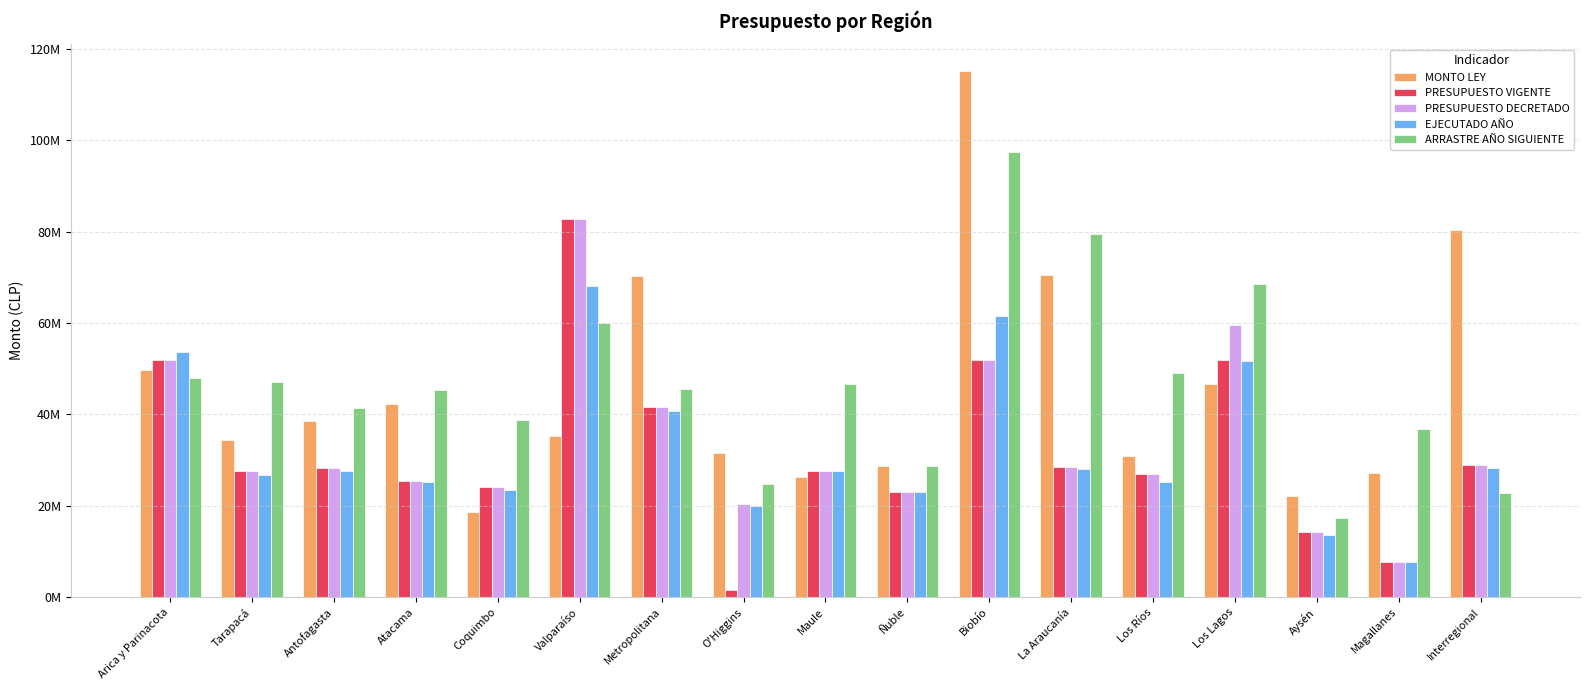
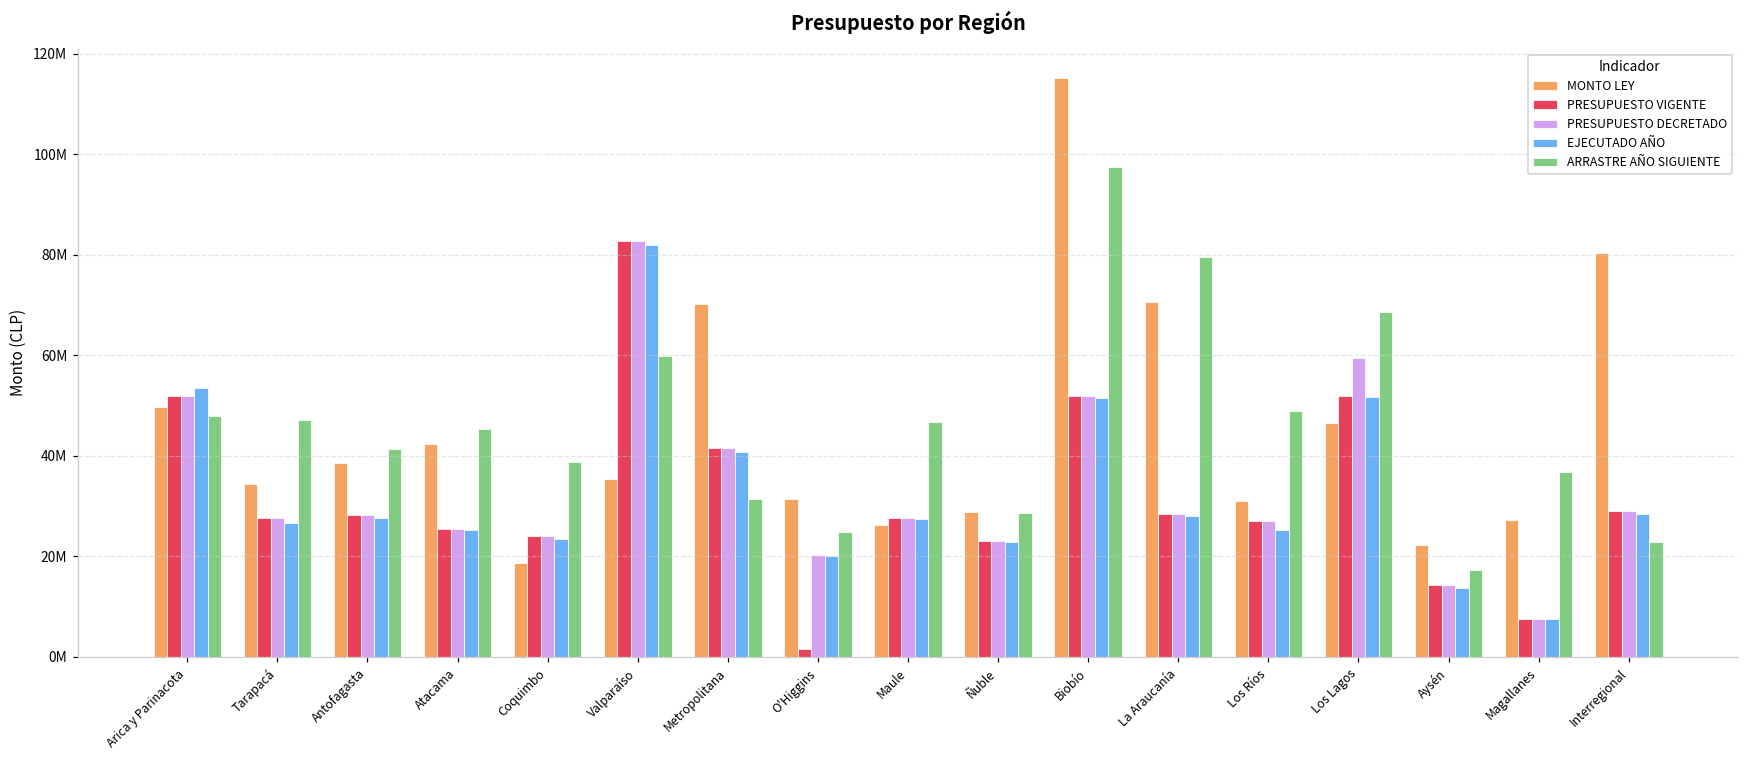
EJECUTADO AÑO, Valparaíso: 68000000 -> 82000000
ARRASTRE AÑO SIGUIENTE, Metropolitana: 46000000 -> 31000000
EJECUTADO AÑO, Biobío: 62000000 -> 51000000
